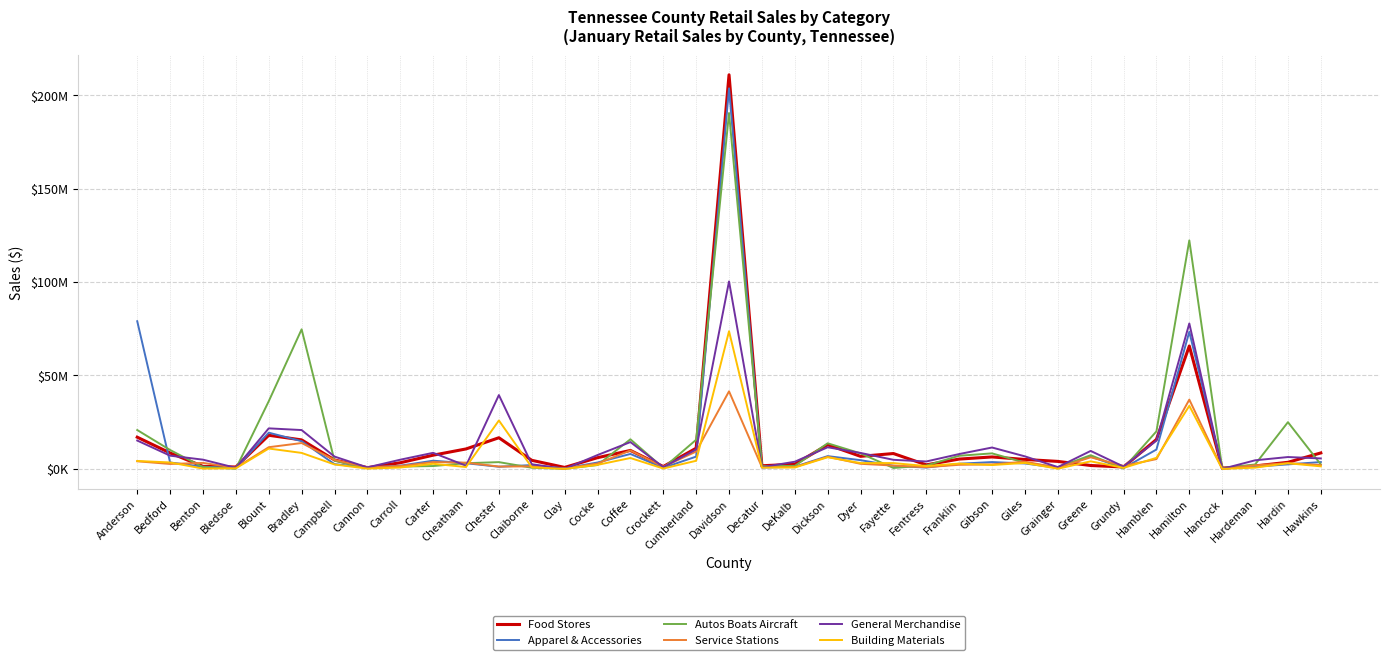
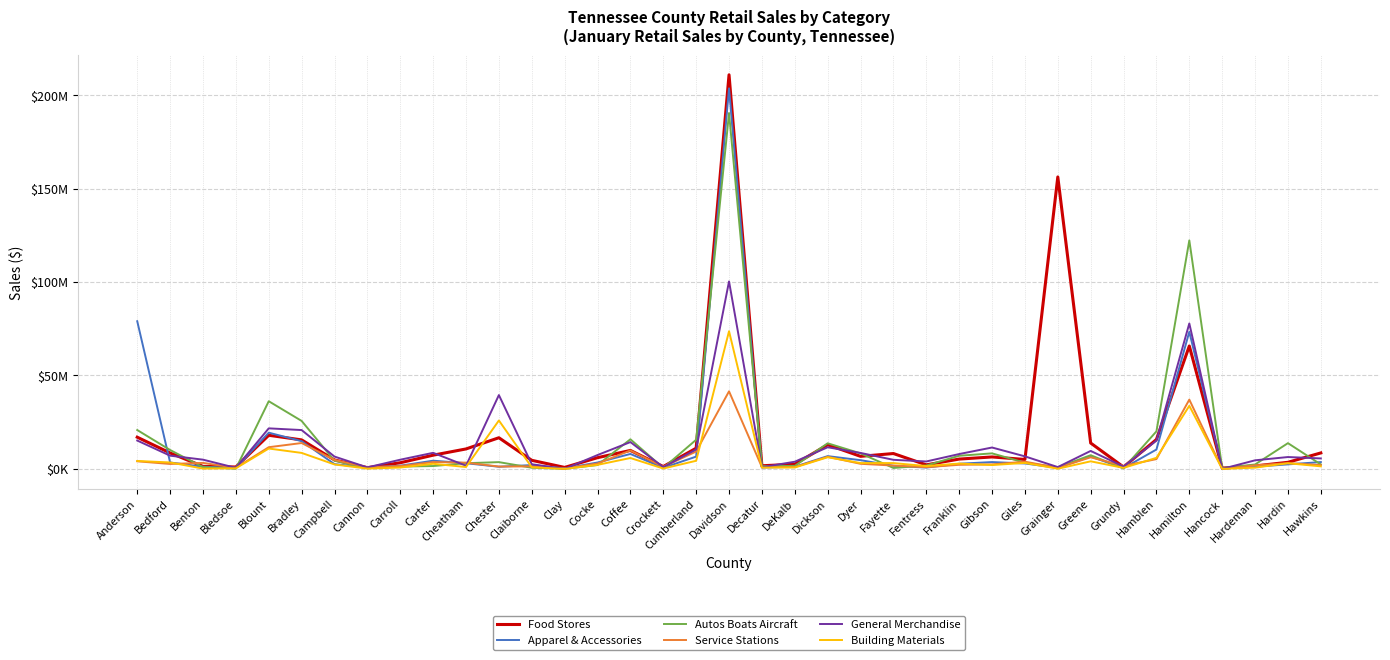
Autos Boats Aircraft, Bradley: $75000000 -> $26000000
Food Stores, Grainger: $4000000 -> $156000000
Food Stores, Greene: $2000000 -> $14000000
Autos Boats Aircraft, Hardin: $25000000 -> $14000000
